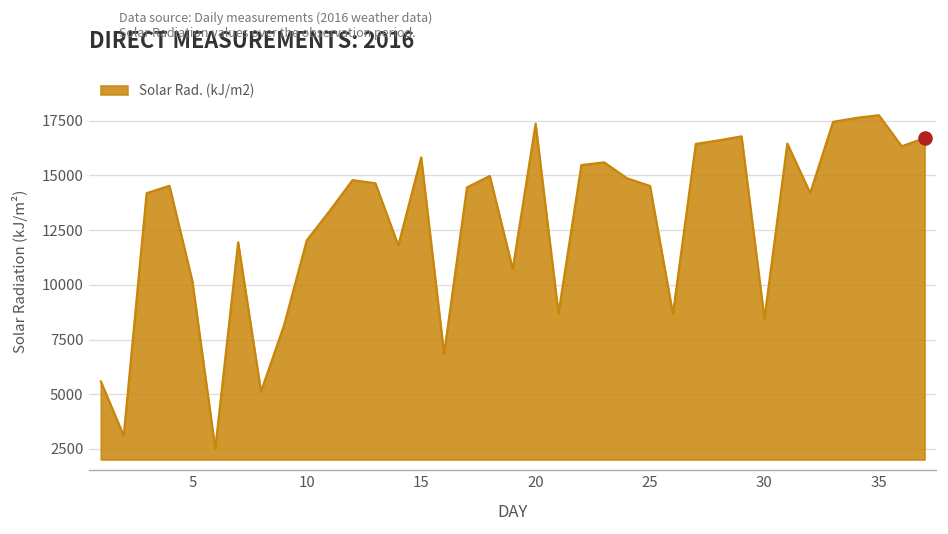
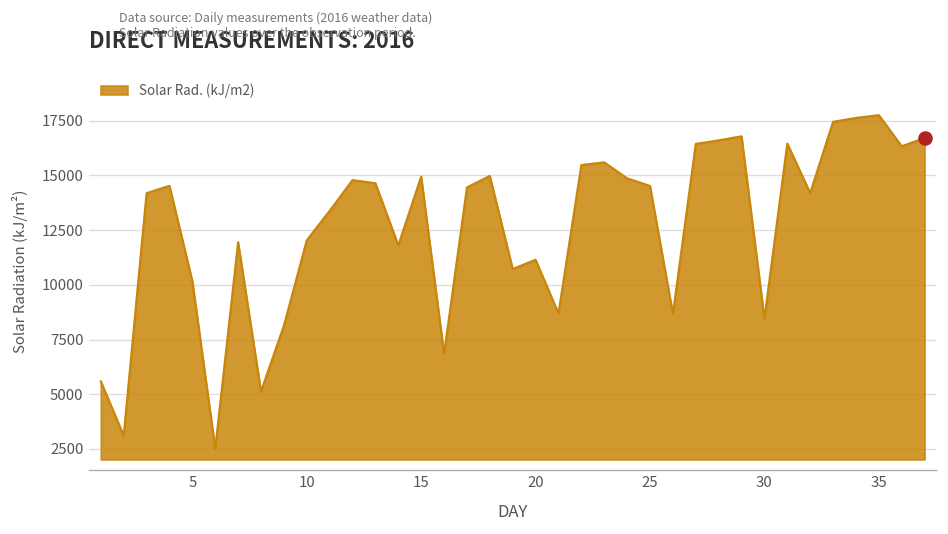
Solar Rad. (kJ/m2), 15: 15800 -> 15000
Solar Rad. (kJ/m2), 20: 17400 -> 11100
